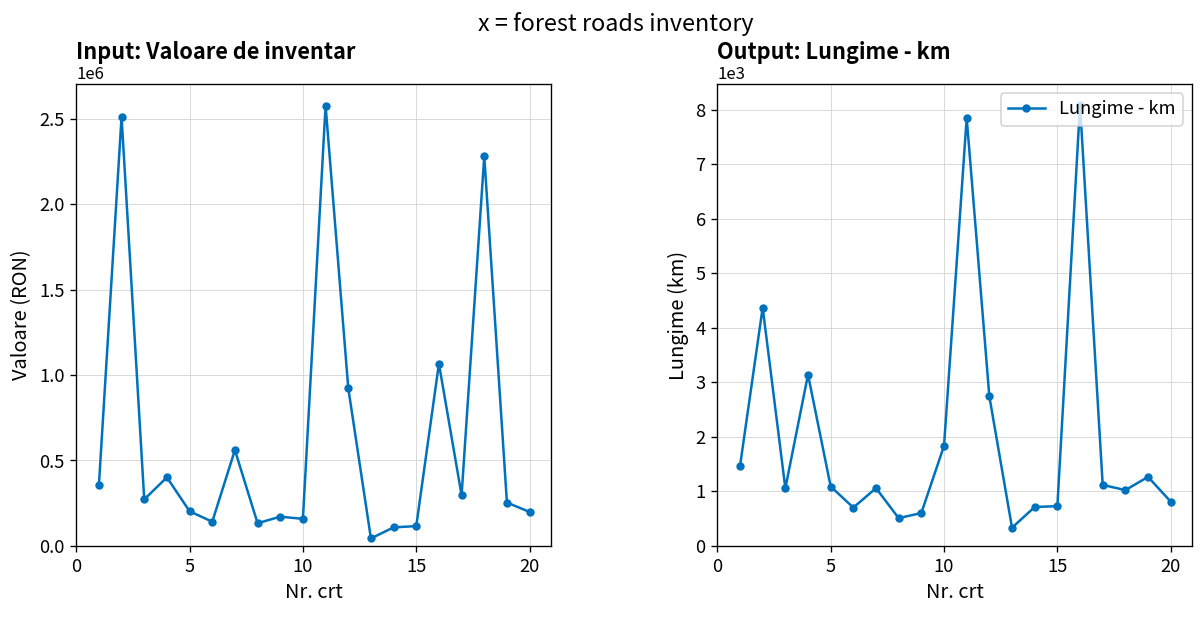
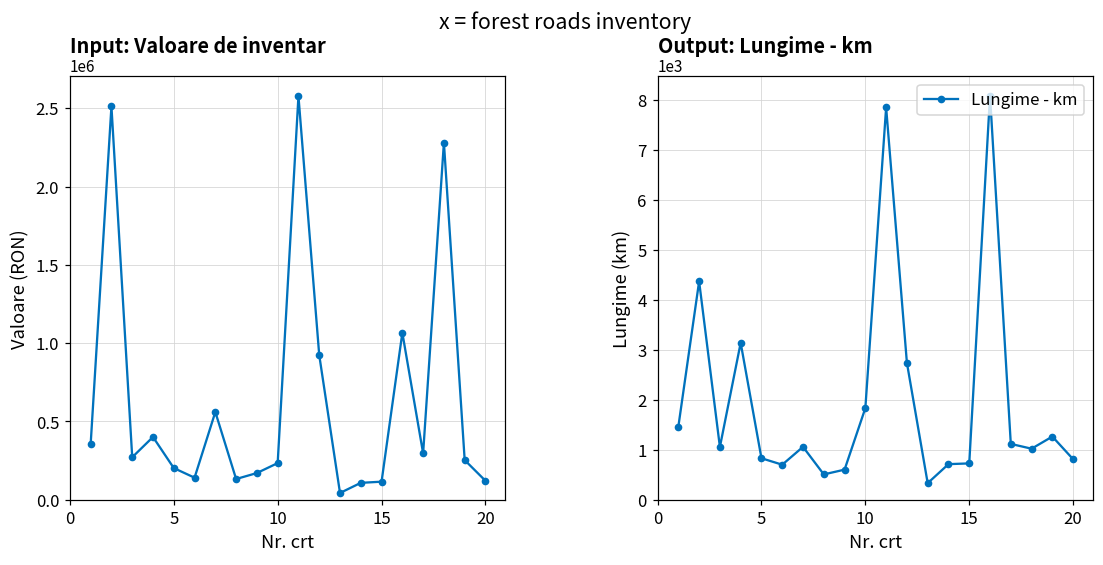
Input: Valoare de inventar, 10: 160000 -> 230000
Input: Valoare de inventar, 20: 200000 -> 120000
Output: Lungime - km, 5: 1100 -> 800
